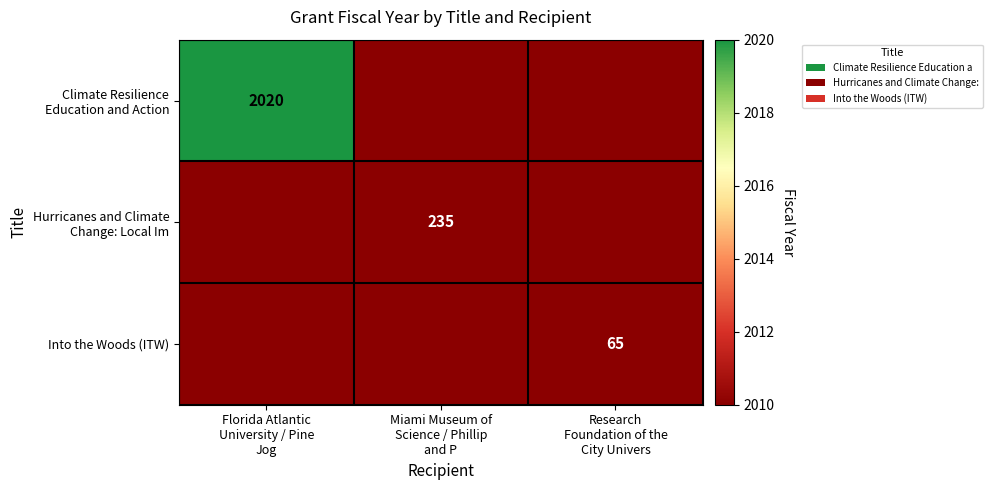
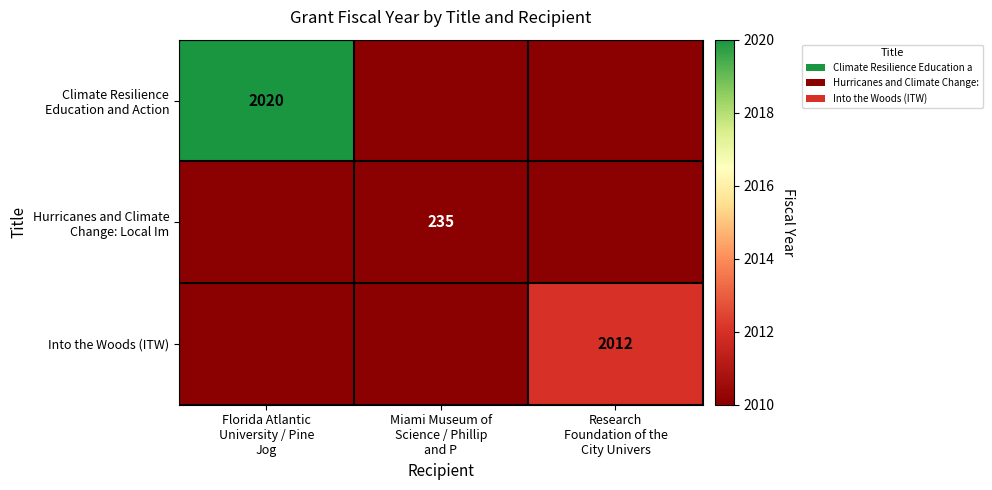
Into the Woods (ITW), Research Foundation of the City Univers: 65 -> 2012
